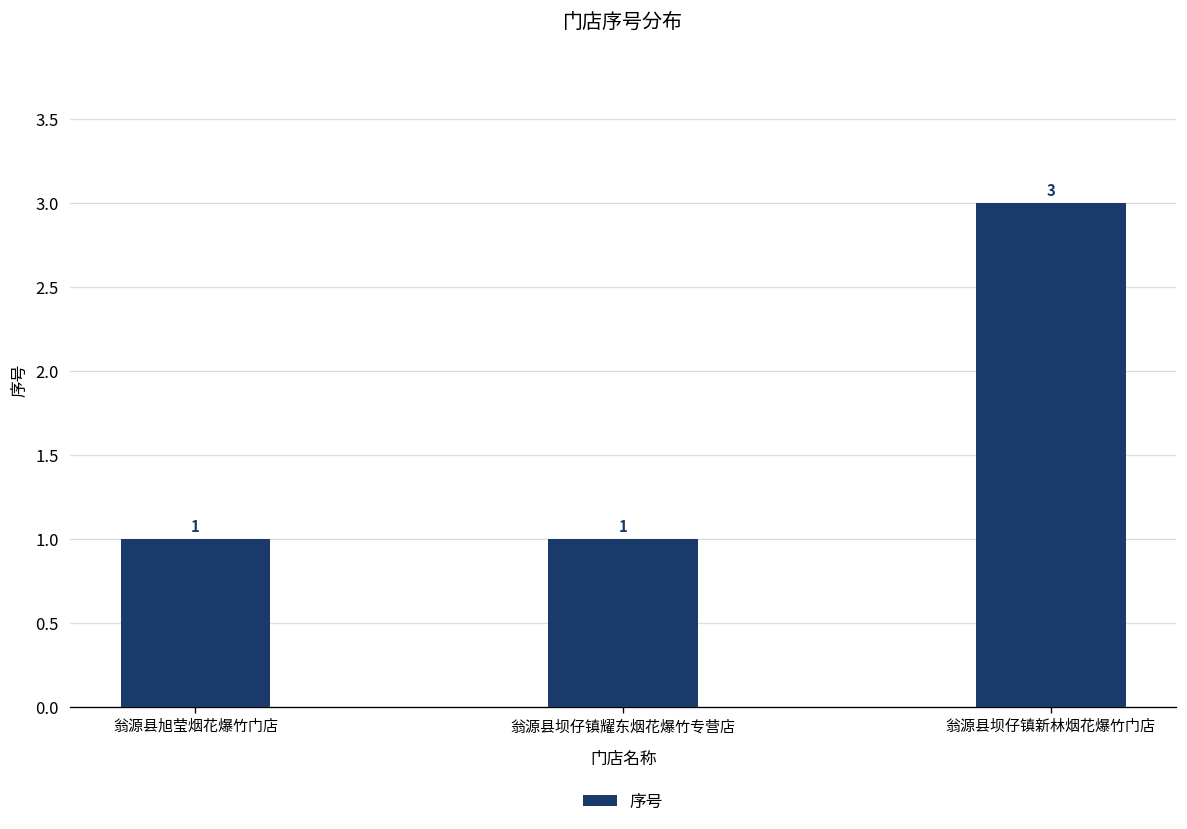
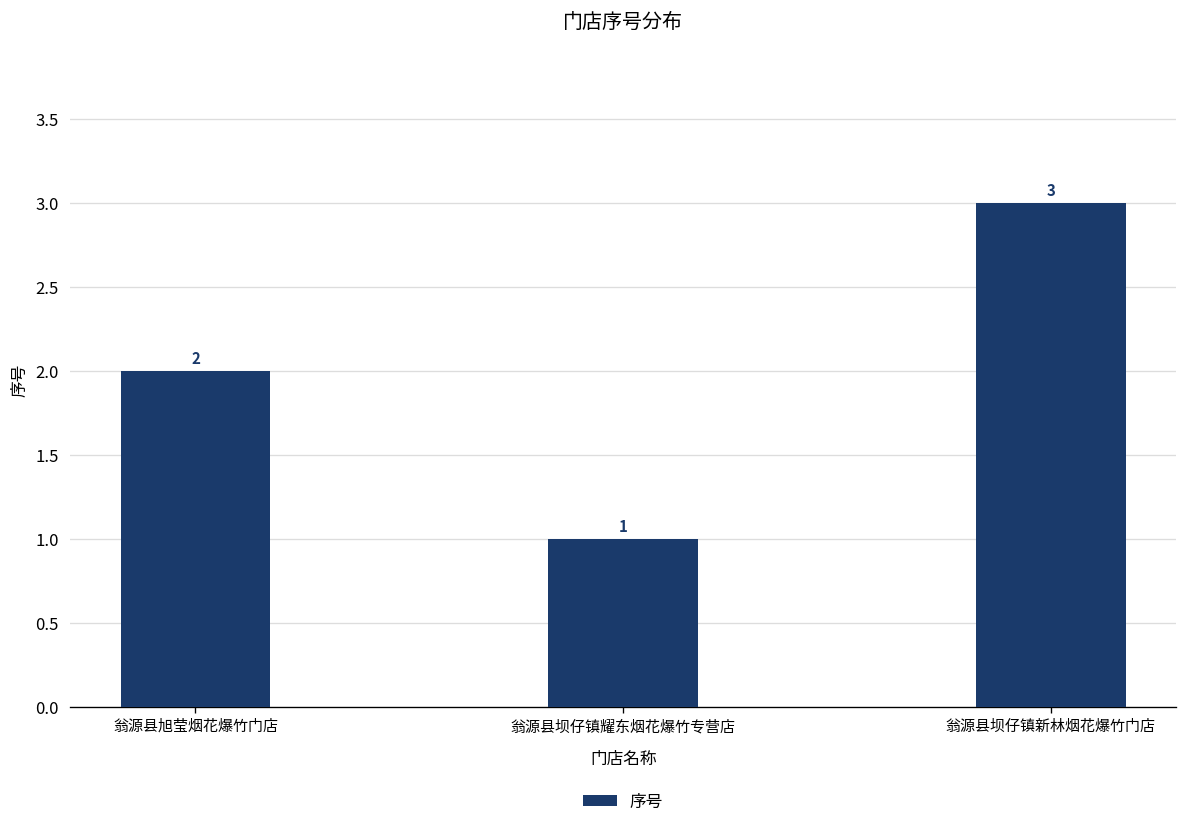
翁源县旭莹烟花爆竹门店: 1 -> 2
